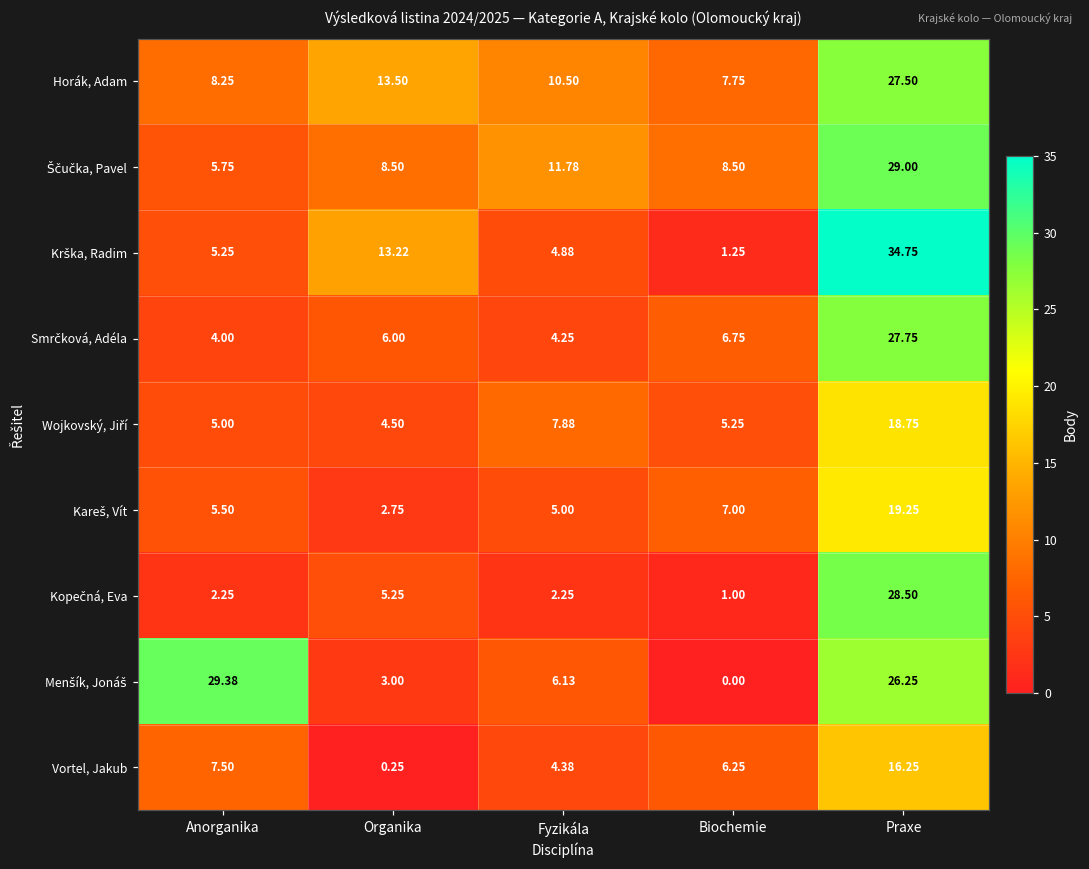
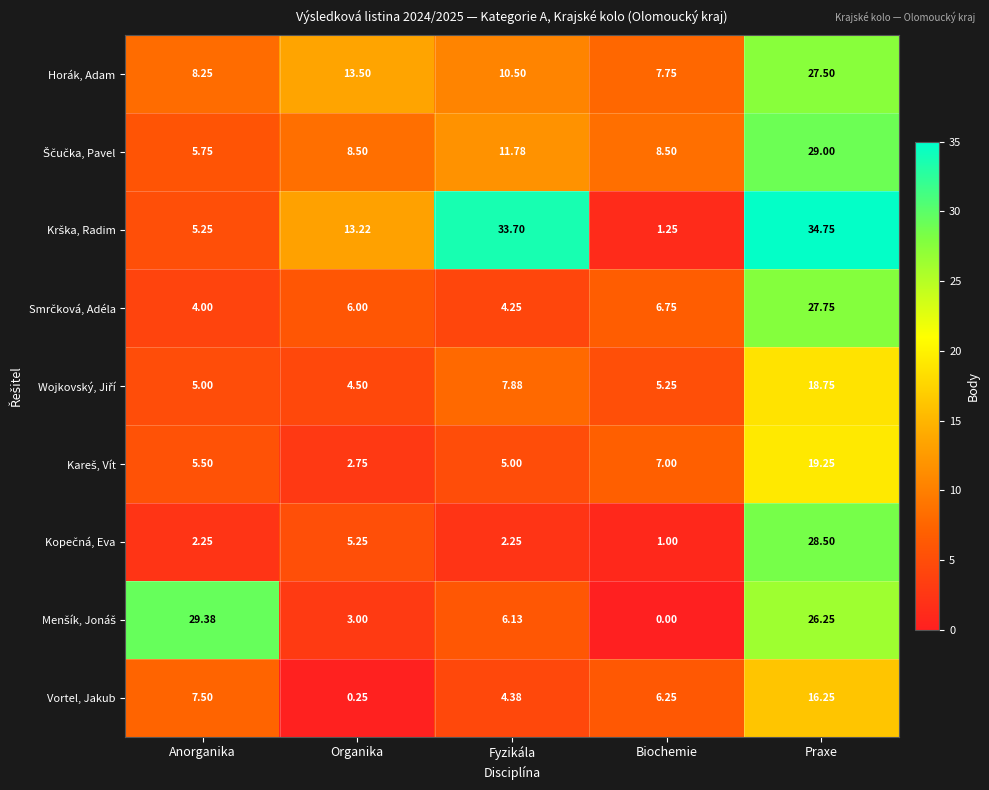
Krška, Radim, Fyzikála: 4.88 -> 33.70
